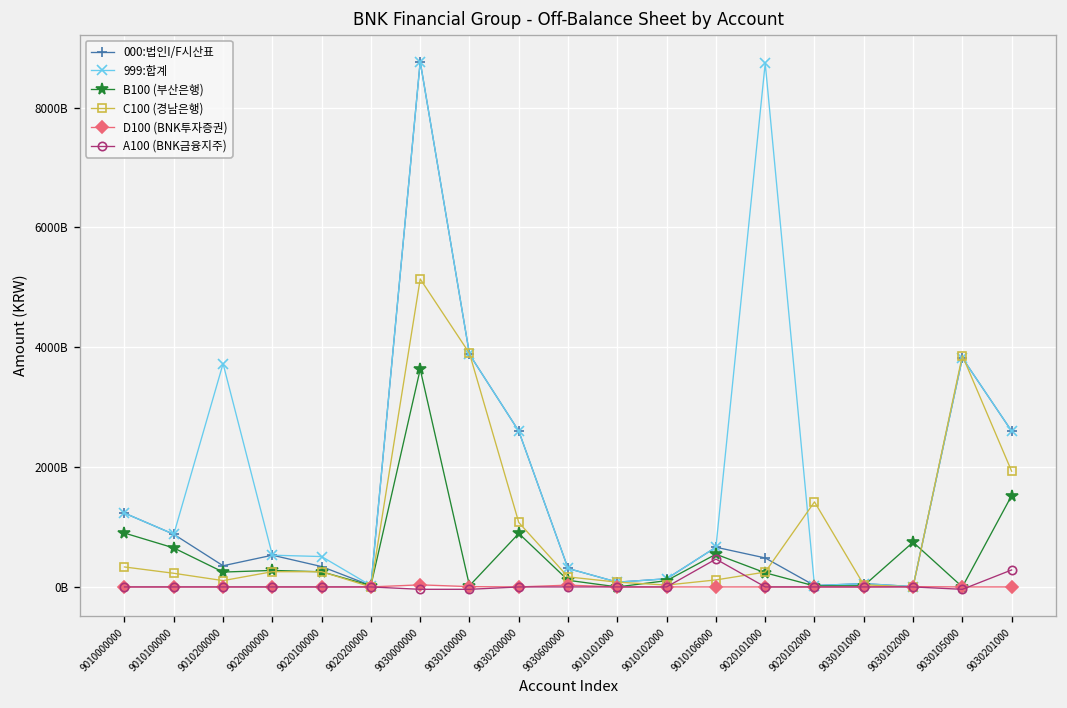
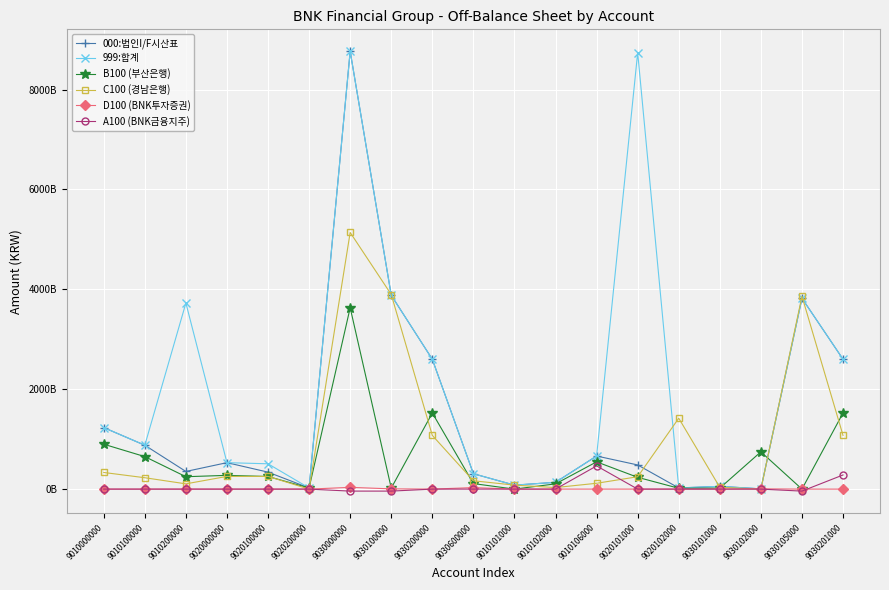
B100 (부산은행), 9030200000: 900000000000 -> 1500000000000
C100 (경남은행), 9030201000: 1900000000000 -> 1100000000000
